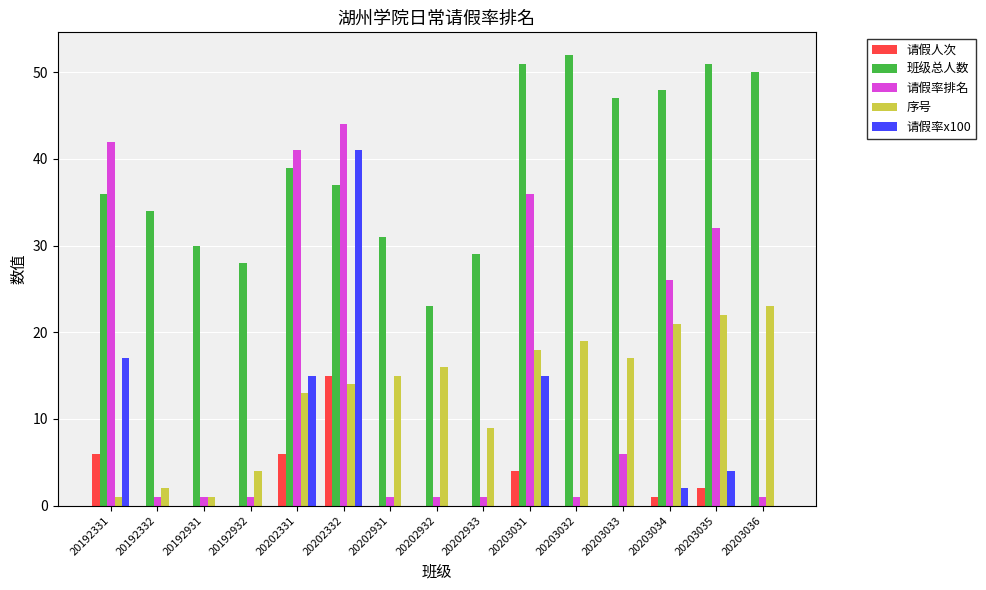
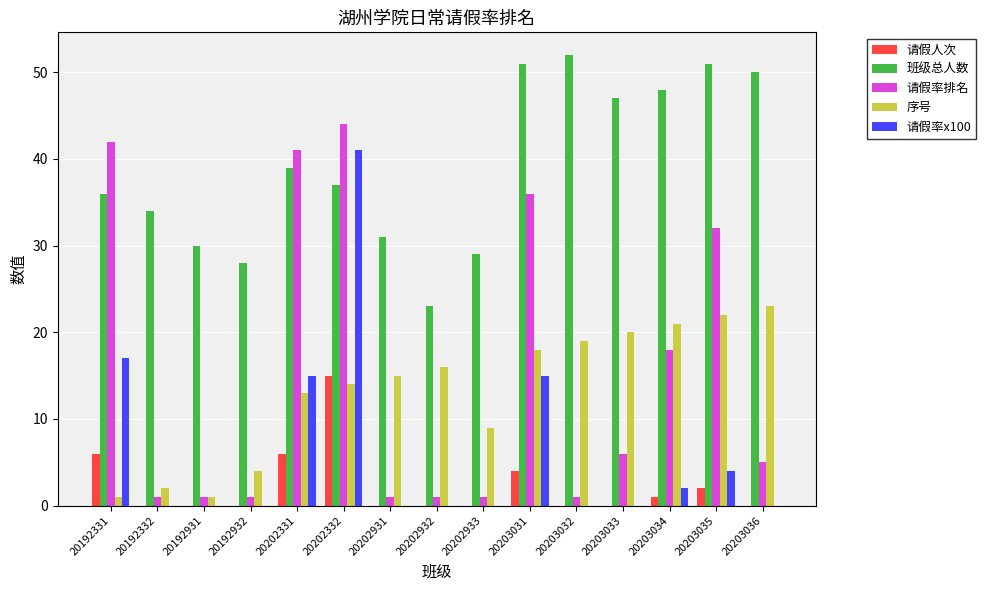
序号, 20203033: 17 -> 20
请假率排名, 20203034: 26 -> 18
请假率排名, 20203036: 1 -> 5
